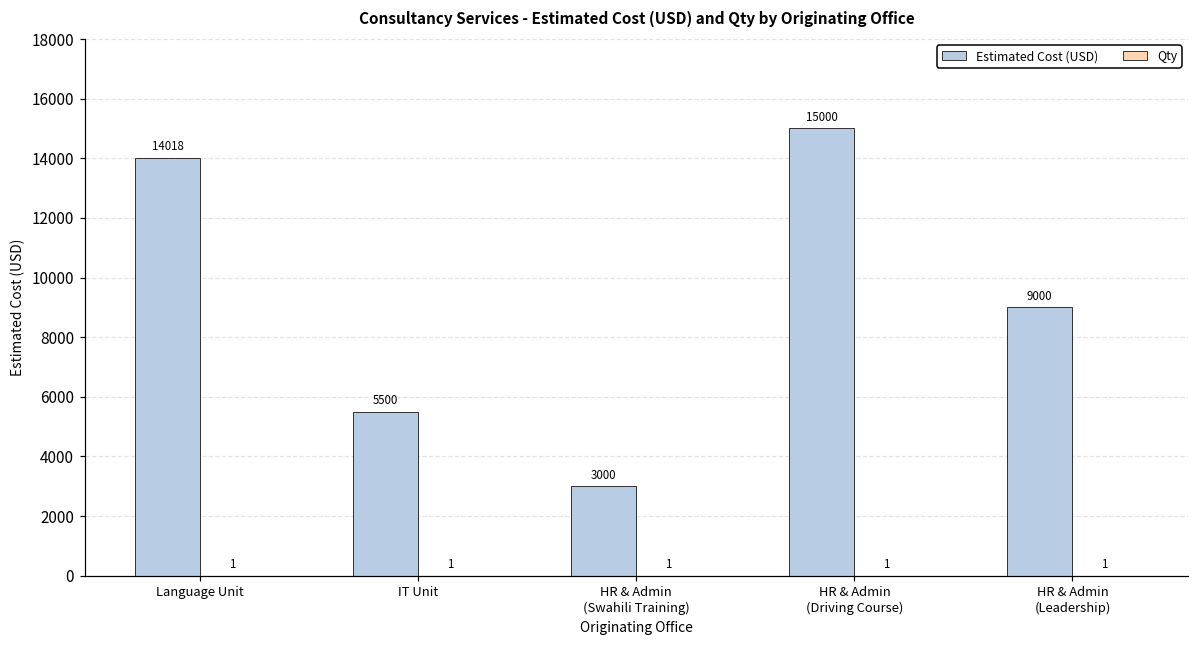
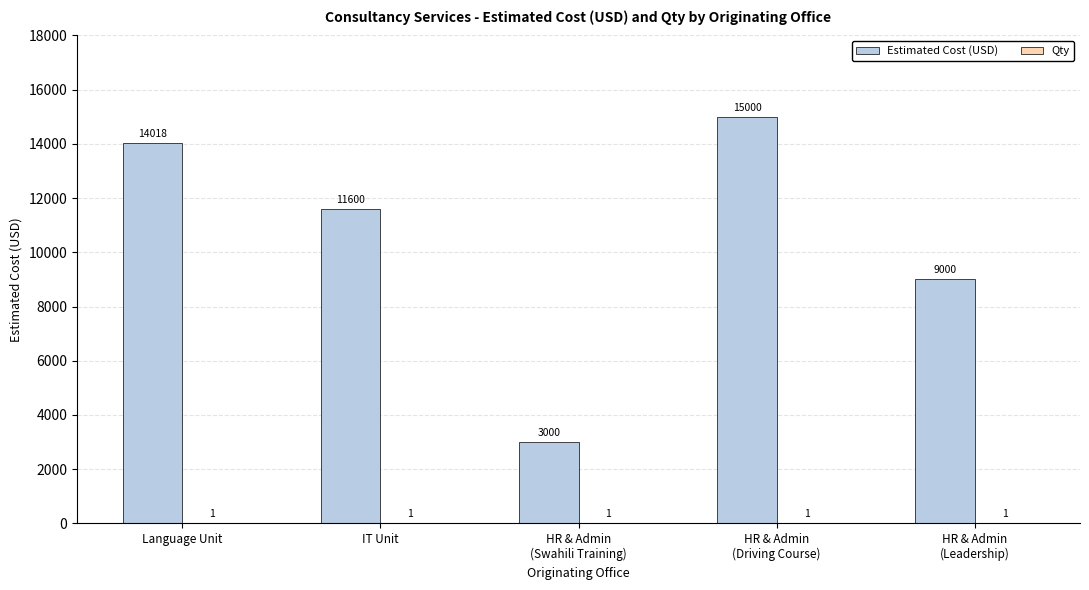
Estimated Cost (USD), IT Unit: 5500 -> 11600
